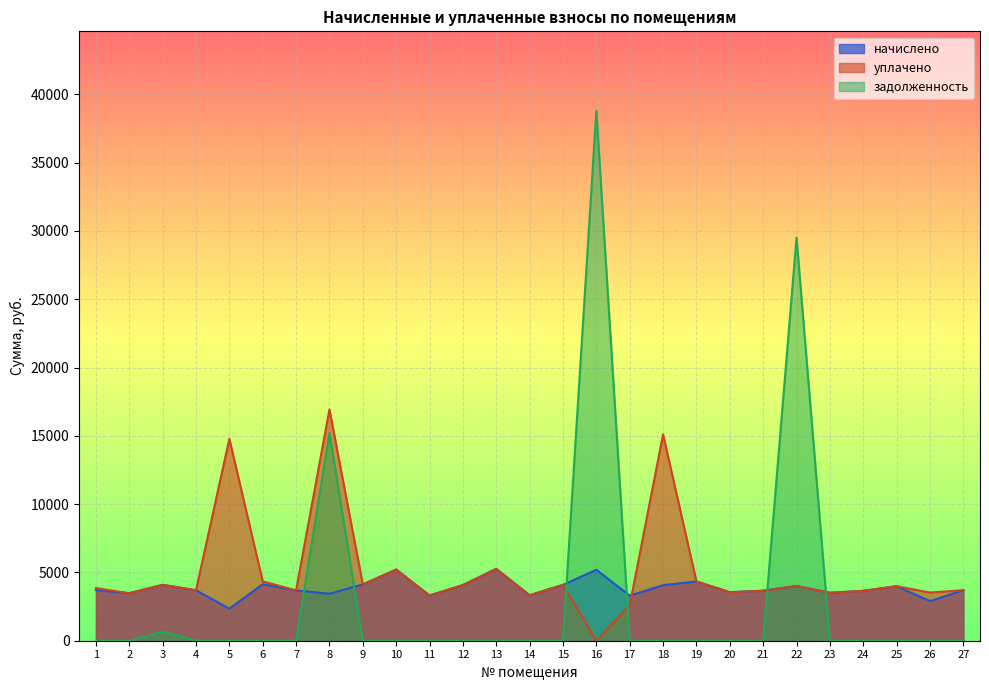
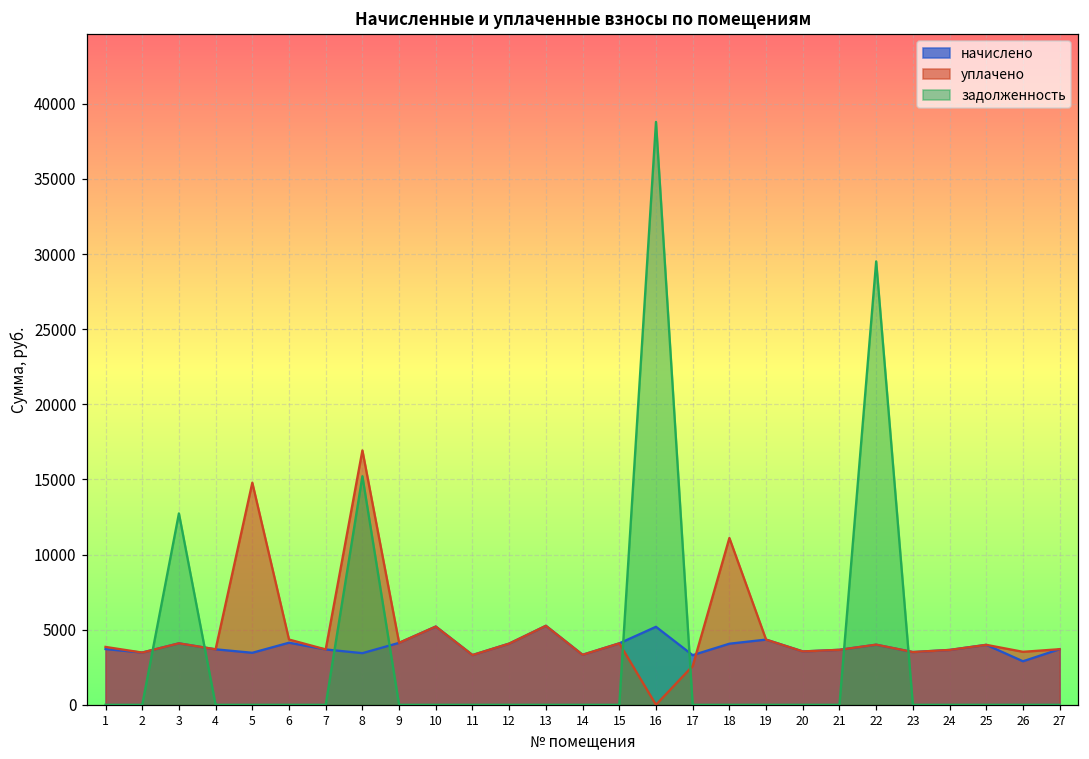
задолженность, 3: 700 -> 12700
начислено, 5: 2300 -> 3500
уплачено, 18: 15100 -> 11100
